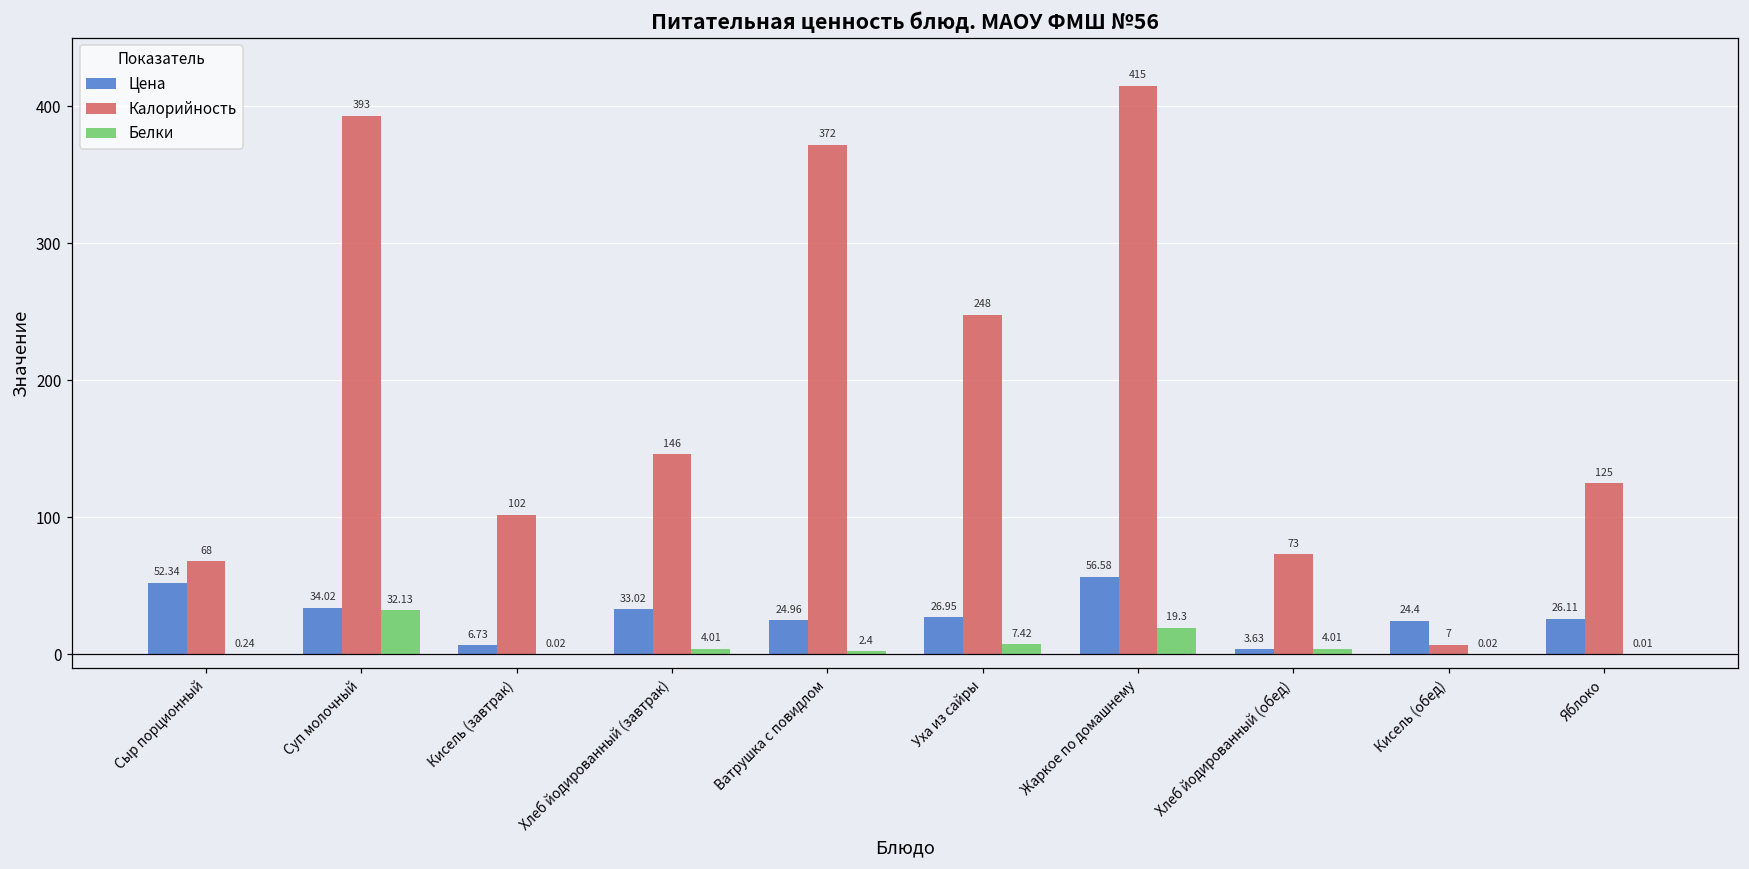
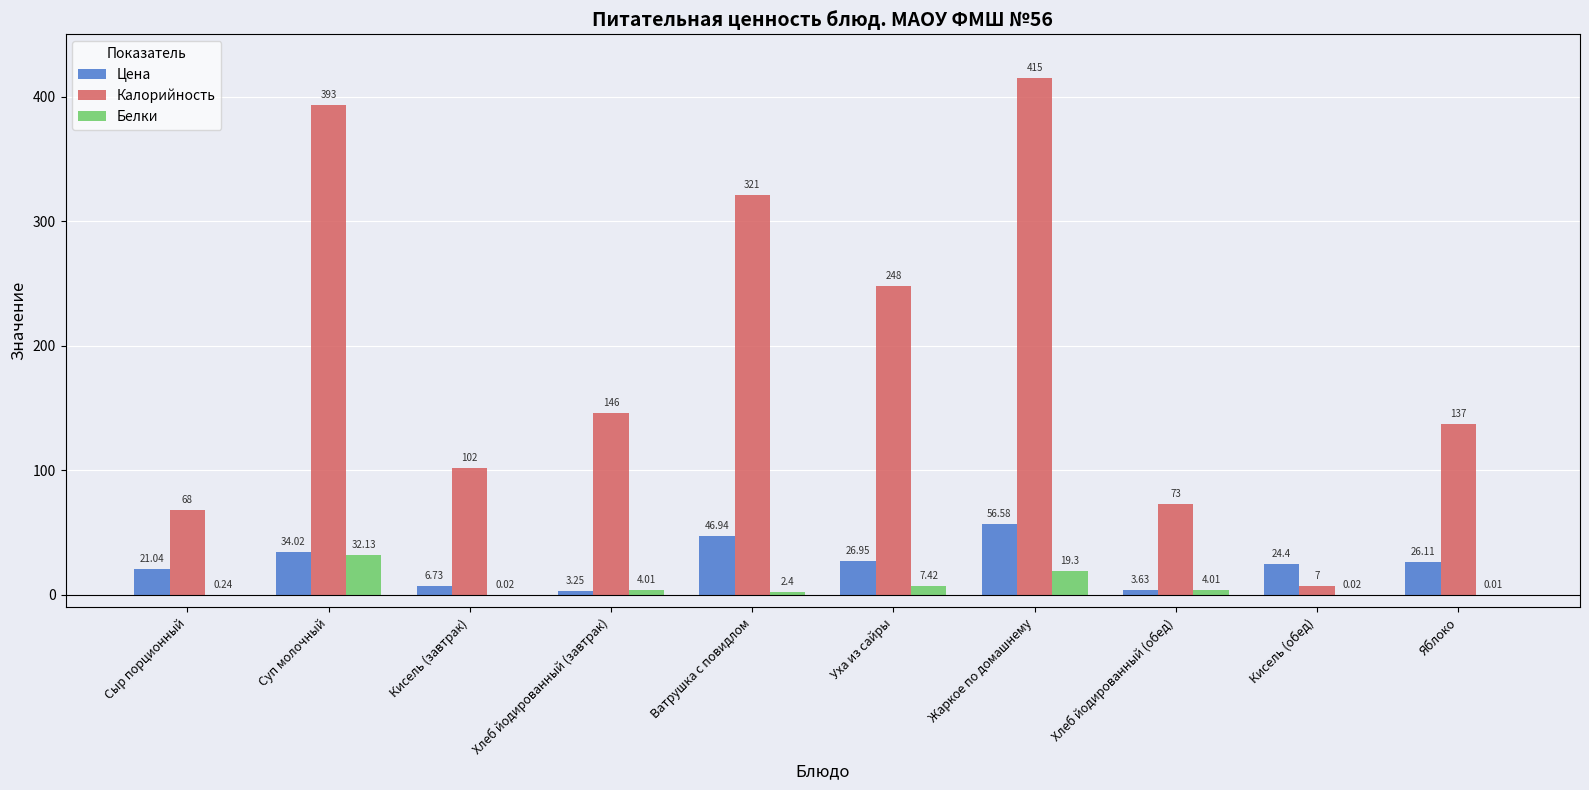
Цена, Сыр порционный: 52.34 -> 21.04
Цена, Хлеб йодированный (завтрак): 33.02 -> 3.25
Цена, Ватрушка с повидлом: 24.96 -> 46.94
Калорийность, Ватрушка с повидлом: 372 -> 321
Калорийность, Яблоко: 125 -> 137
